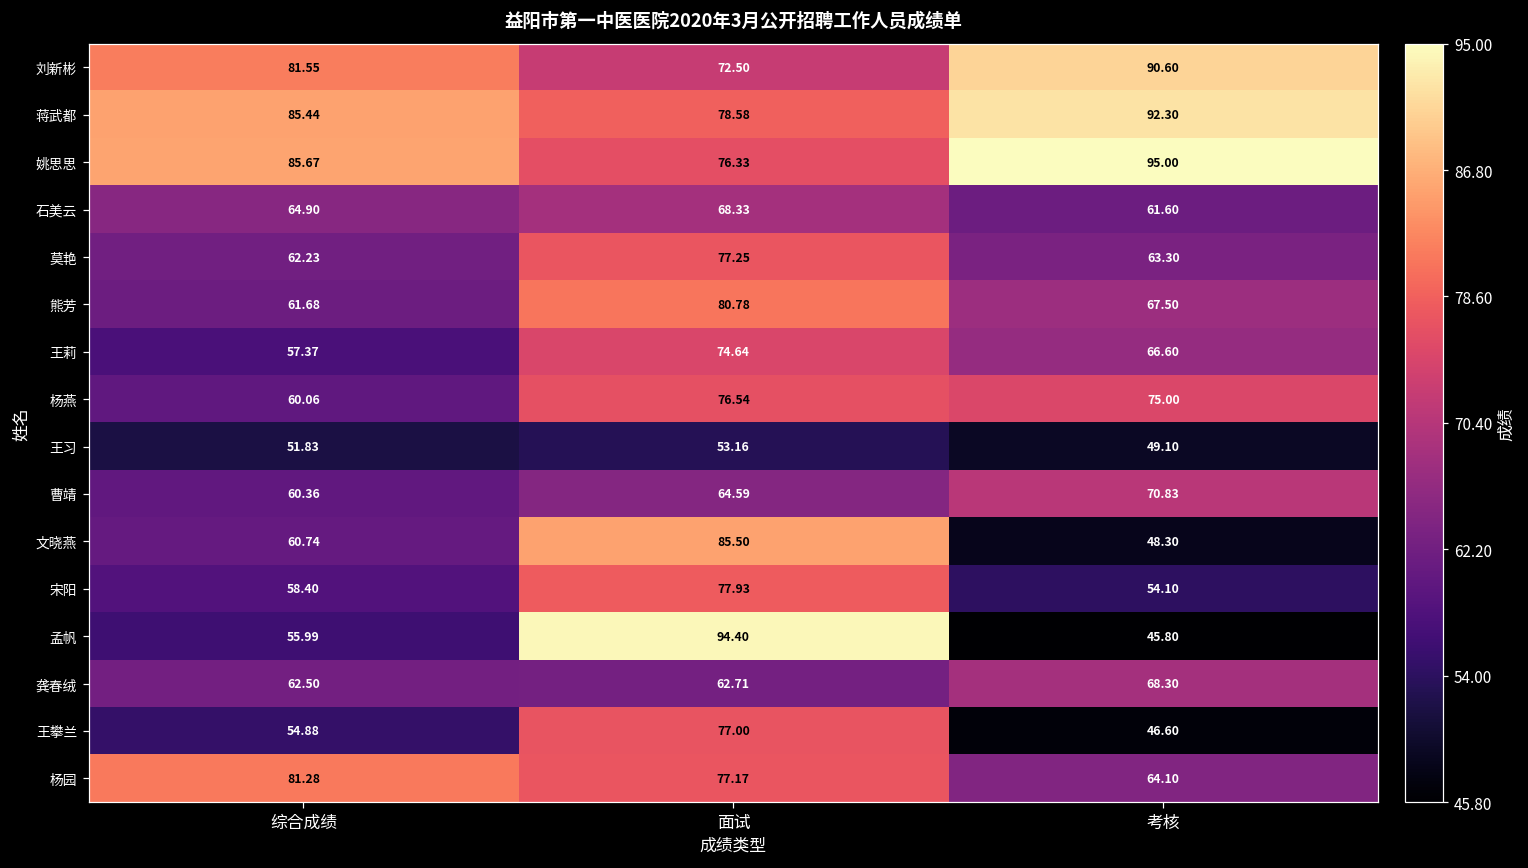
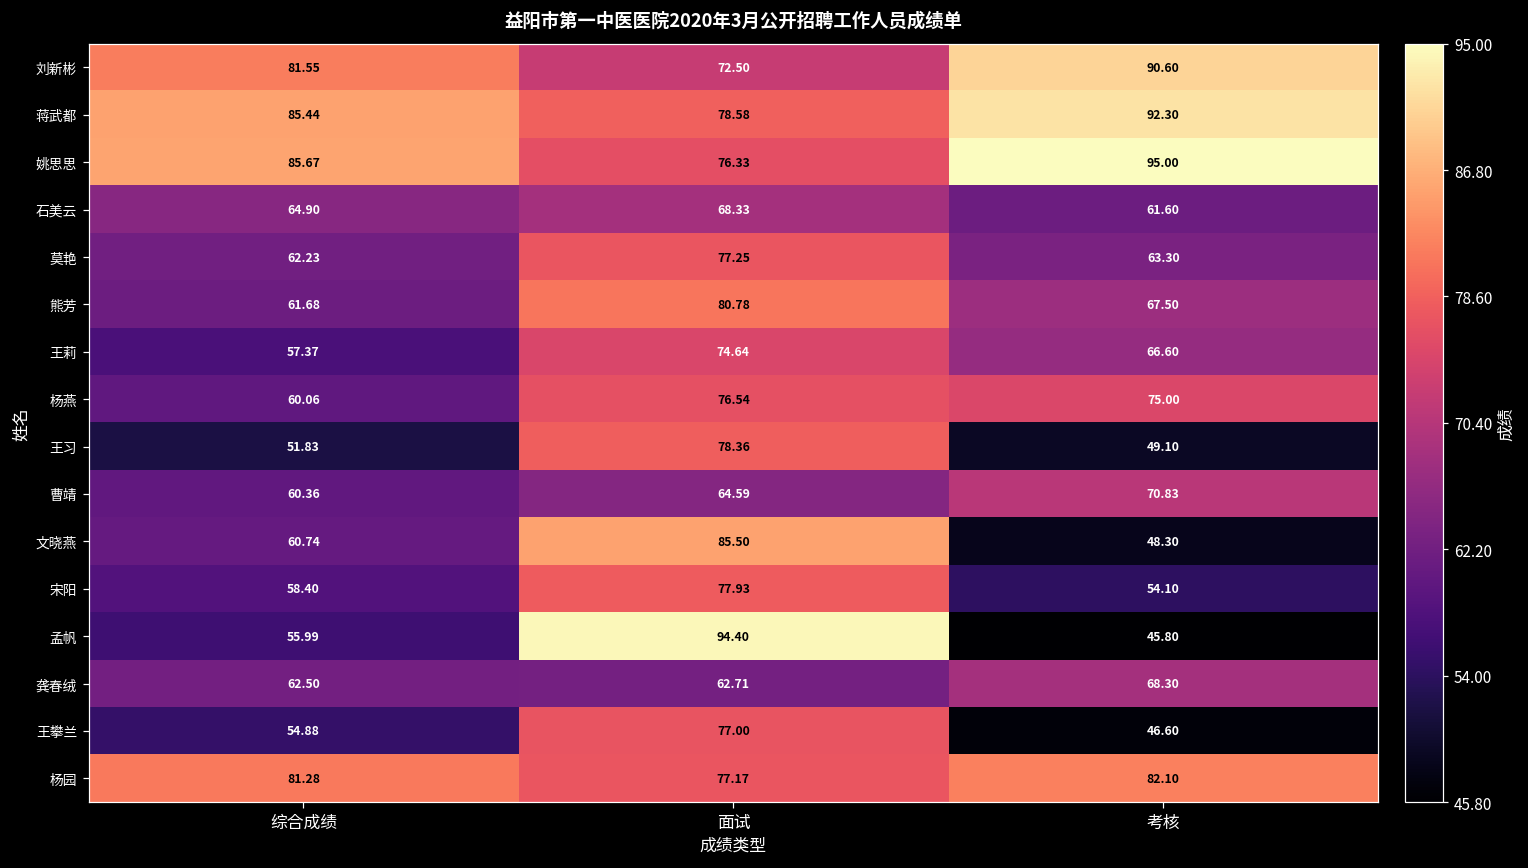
王习, 面试: 53.16 -> 78.36
杨园, 考核: 64.10 -> 82.10
